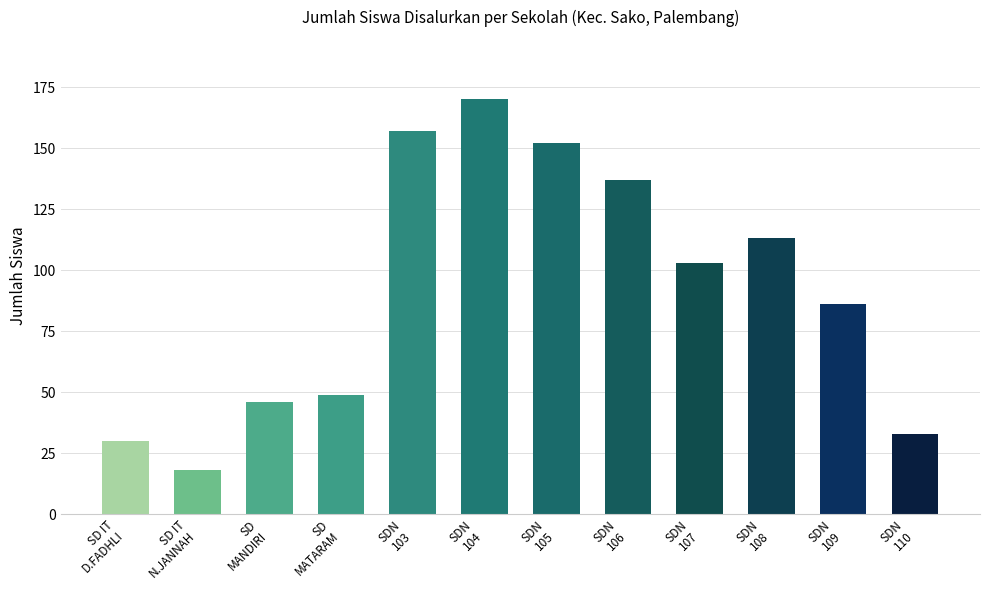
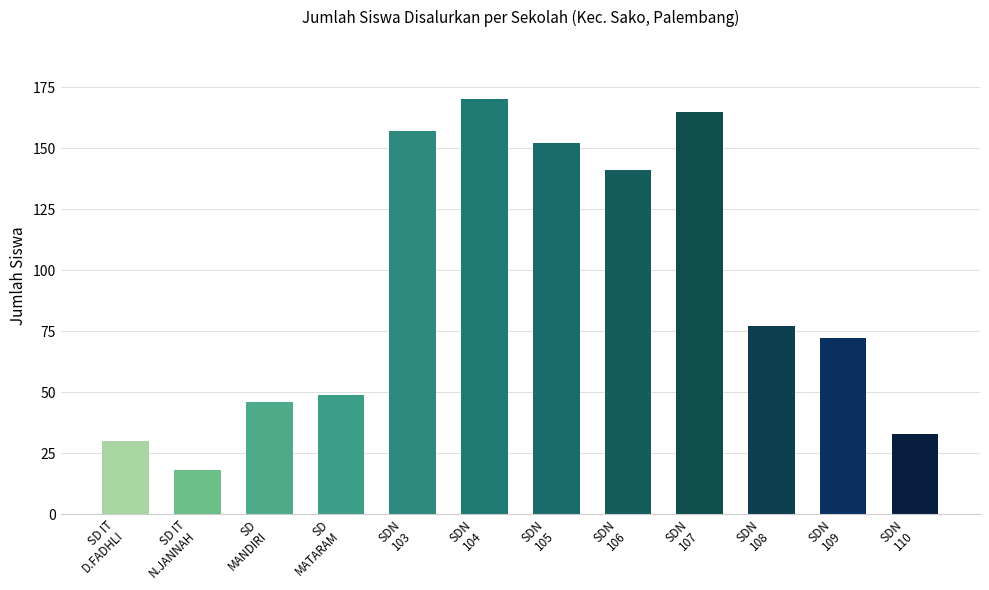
SDN 106: 137 -> 141
SDN 107: 103 -> 165
SDN 108: 113 -> 77
SDN 109: 86 -> 72
